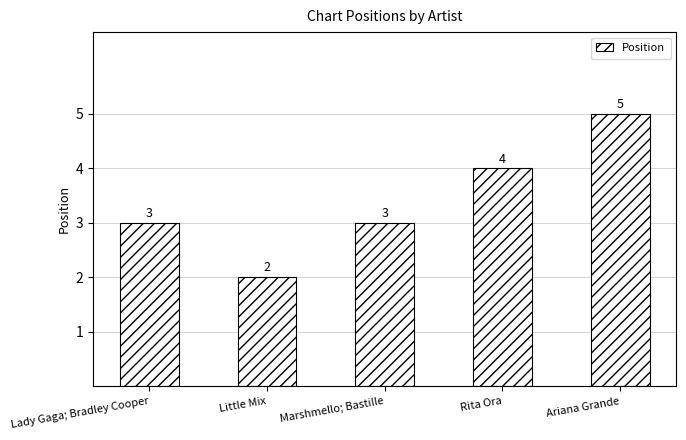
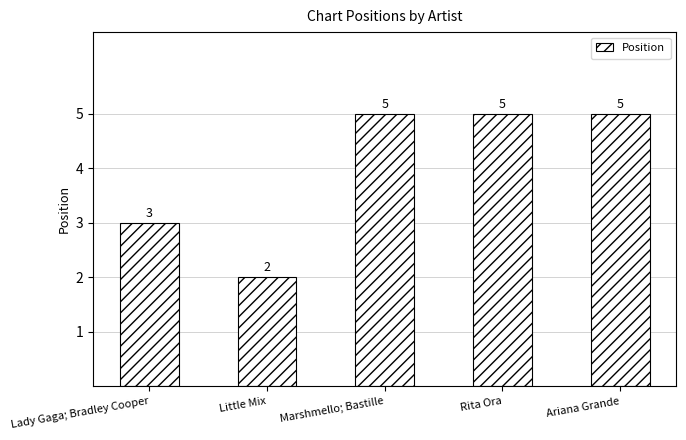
Marshmello; Bastille: 3 -> 5
Rita Ora: 4 -> 5
